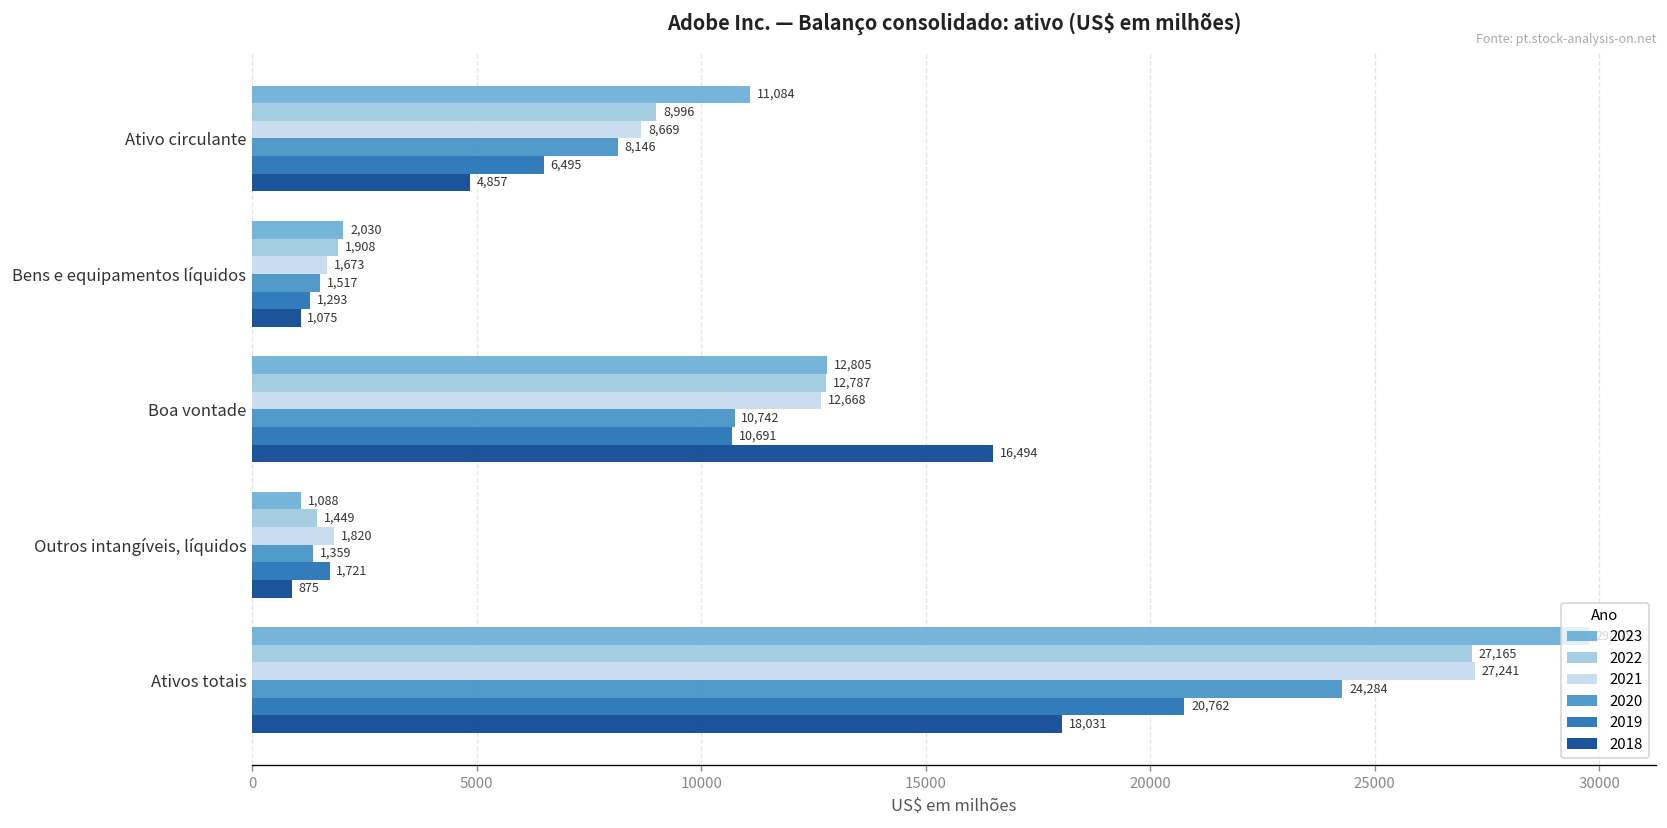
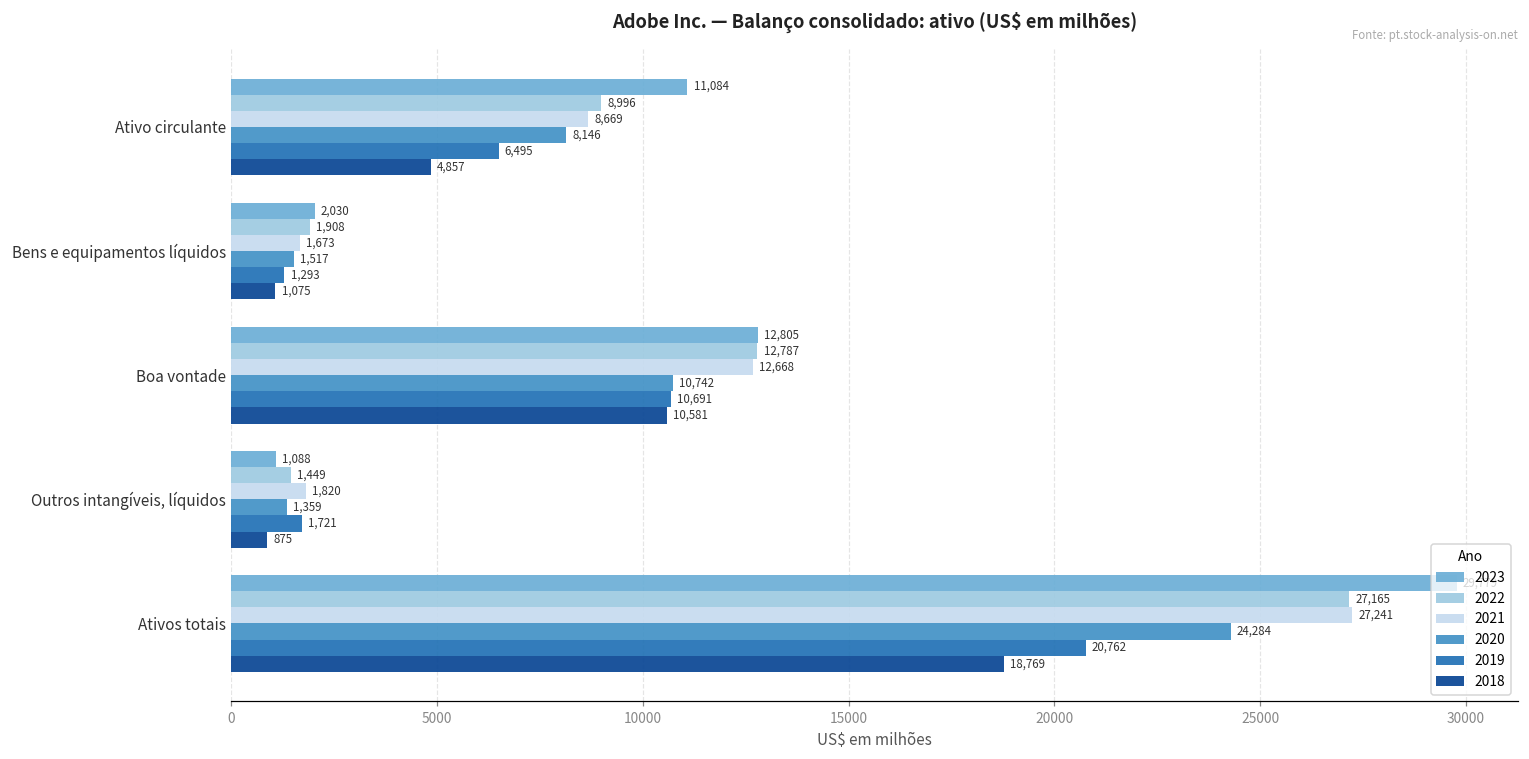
2018, Boa vontade: 16,494 -> 10,581
2018, Ativos totais: 18,031 -> 18,769
